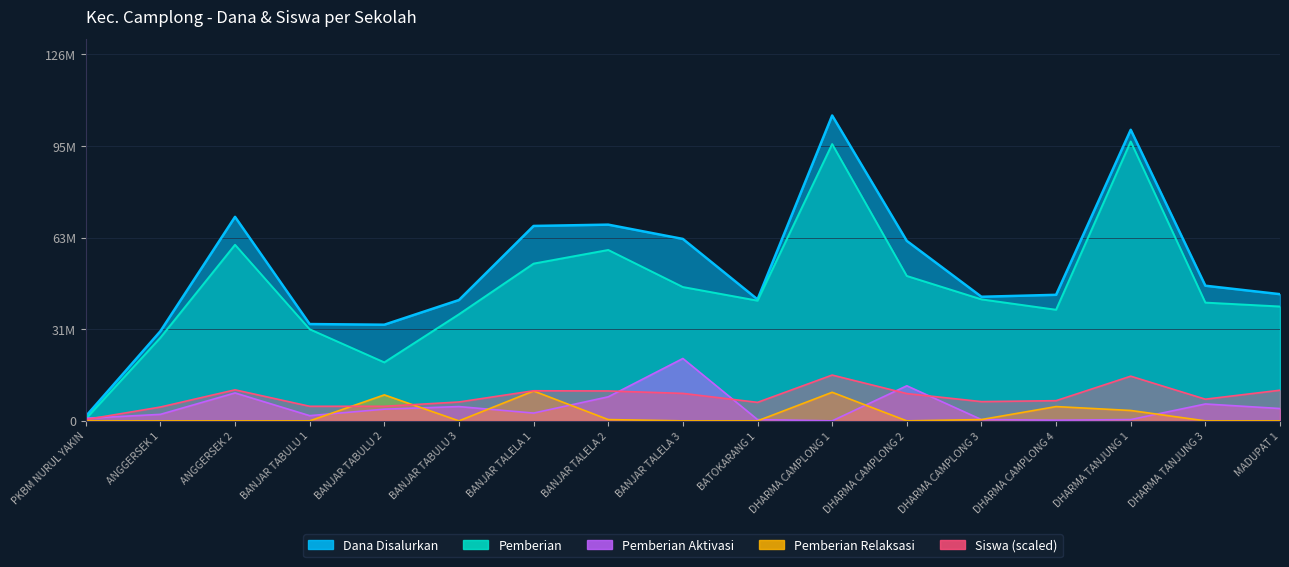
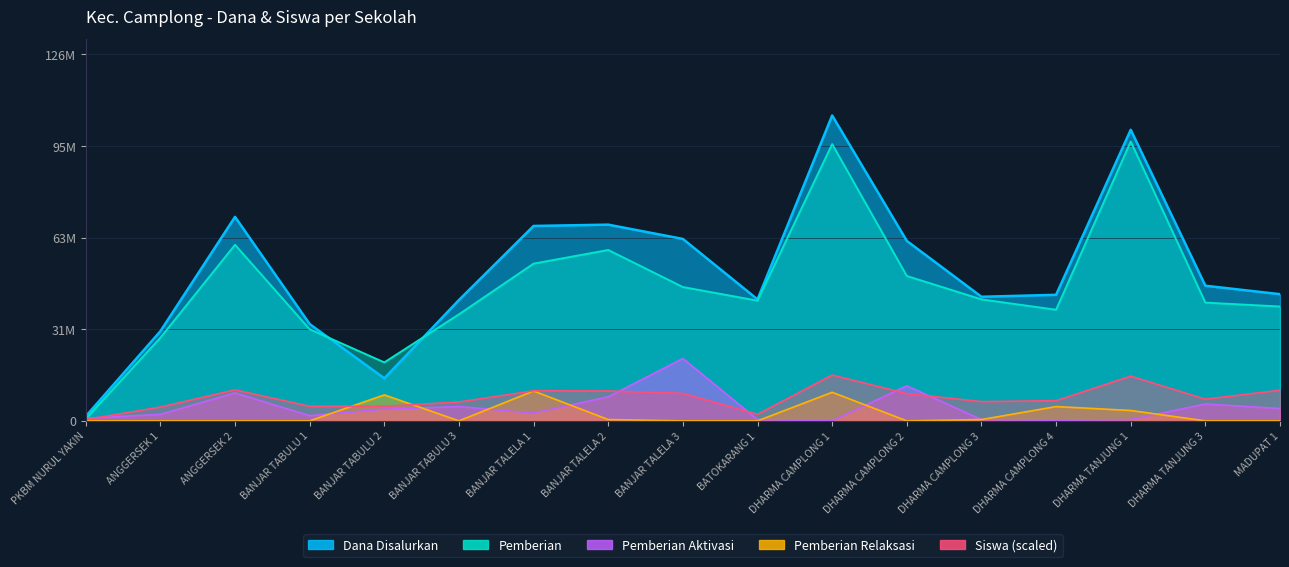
Dana Disalurkan, BANJAR TABULU 2: 33000000 -> 15000000
Siswa (scaled), BATOKARANG 1: 6000000 -> 2000000
